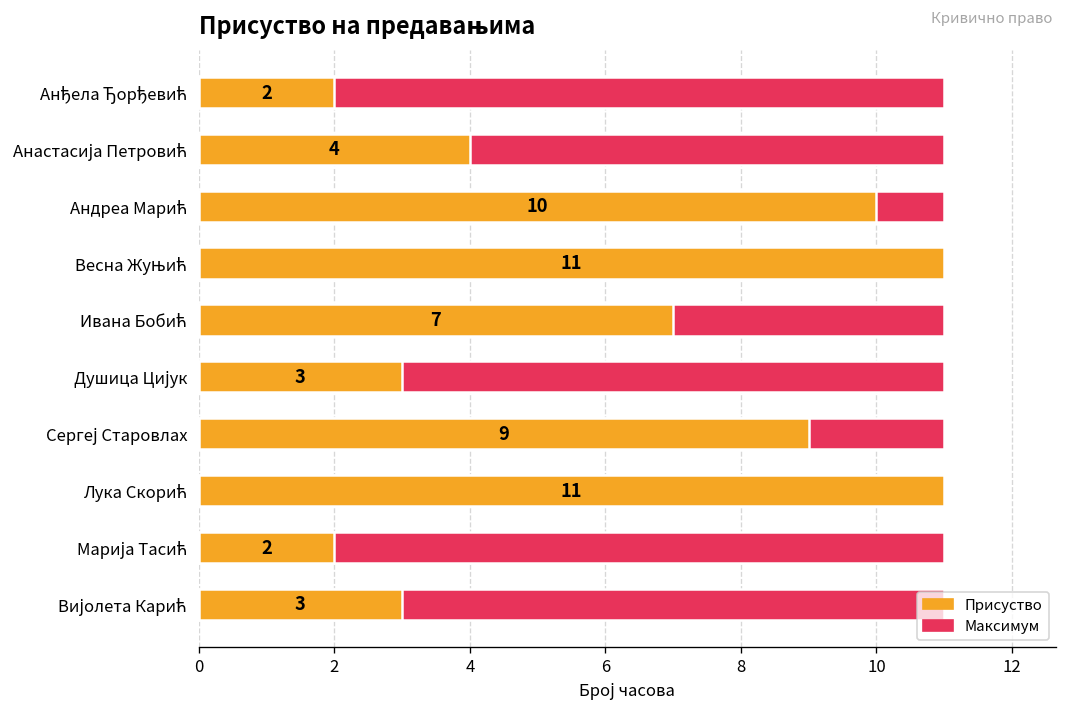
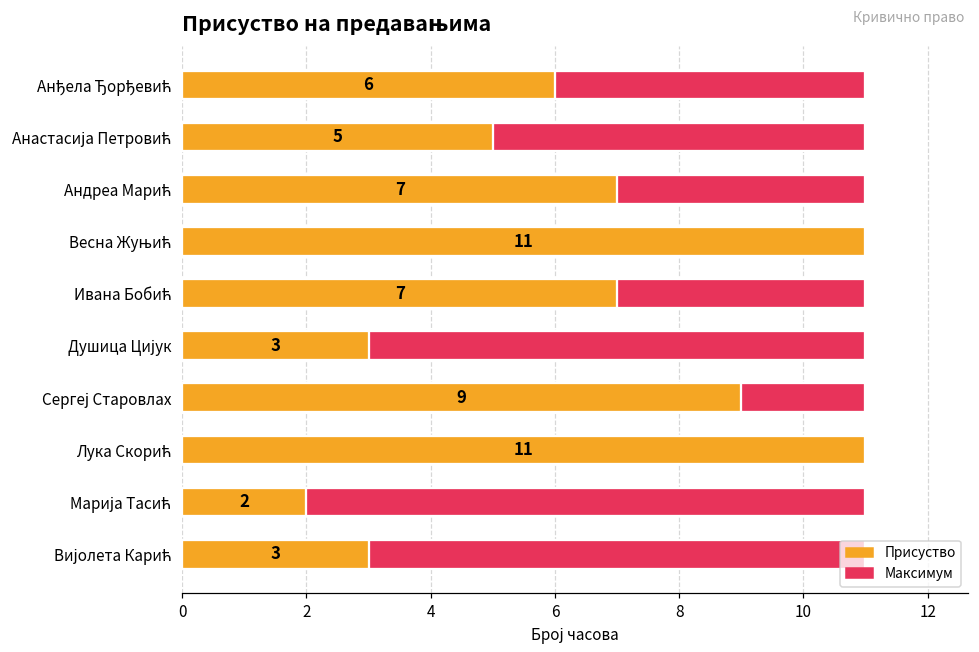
Присуство, Анђела Ђорђевић: 2 -> 6
Присуство, Анастасија Петровић: 4 -> 5
Присуство, Андреа Марић: 10 -> 7
